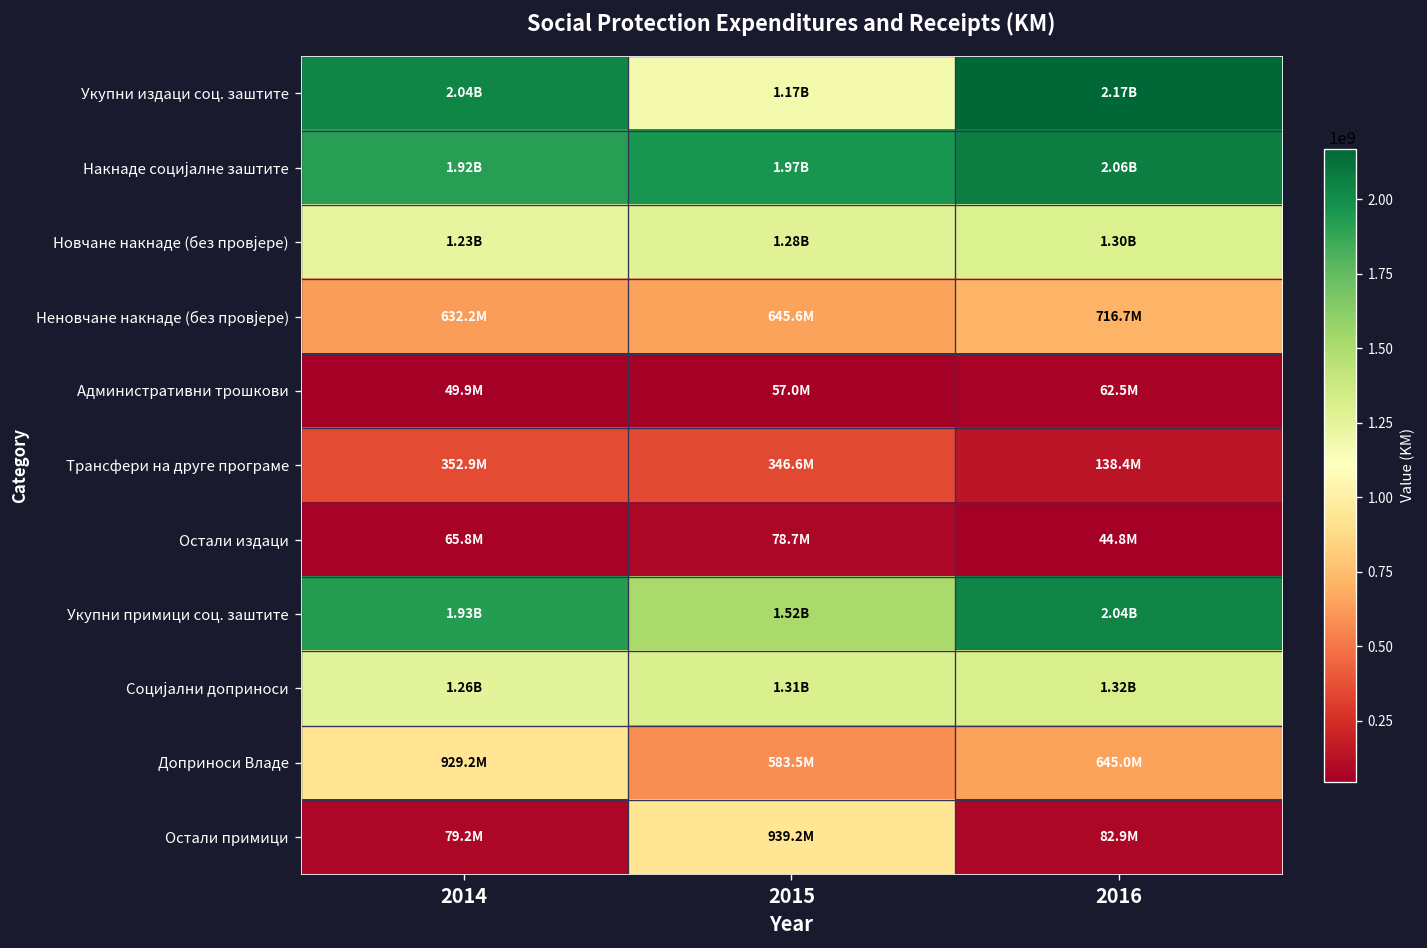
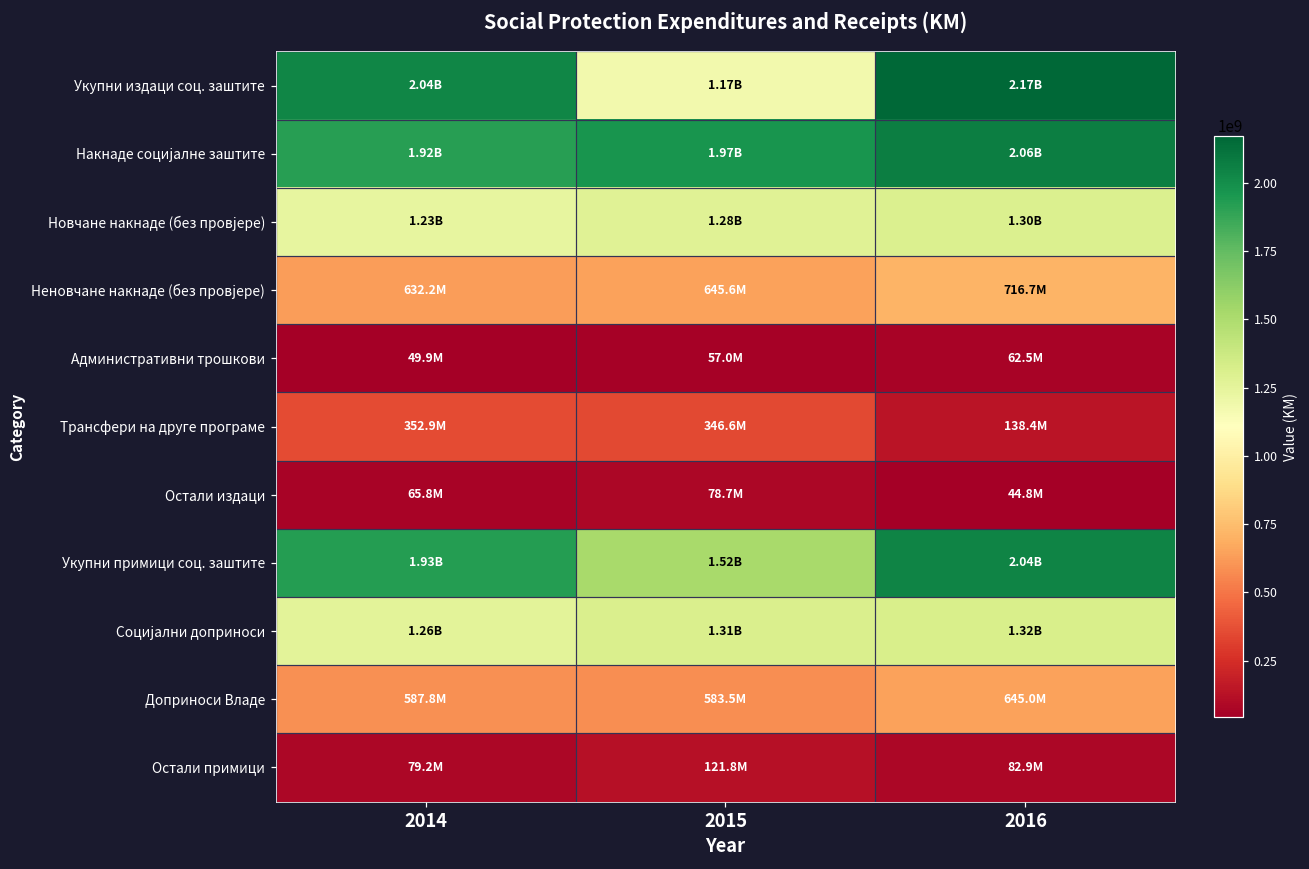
Доприноси Владе, 2014: 929.2M -> 587.8M
Остали примици, 2015: 939.2M -> 121.8M
